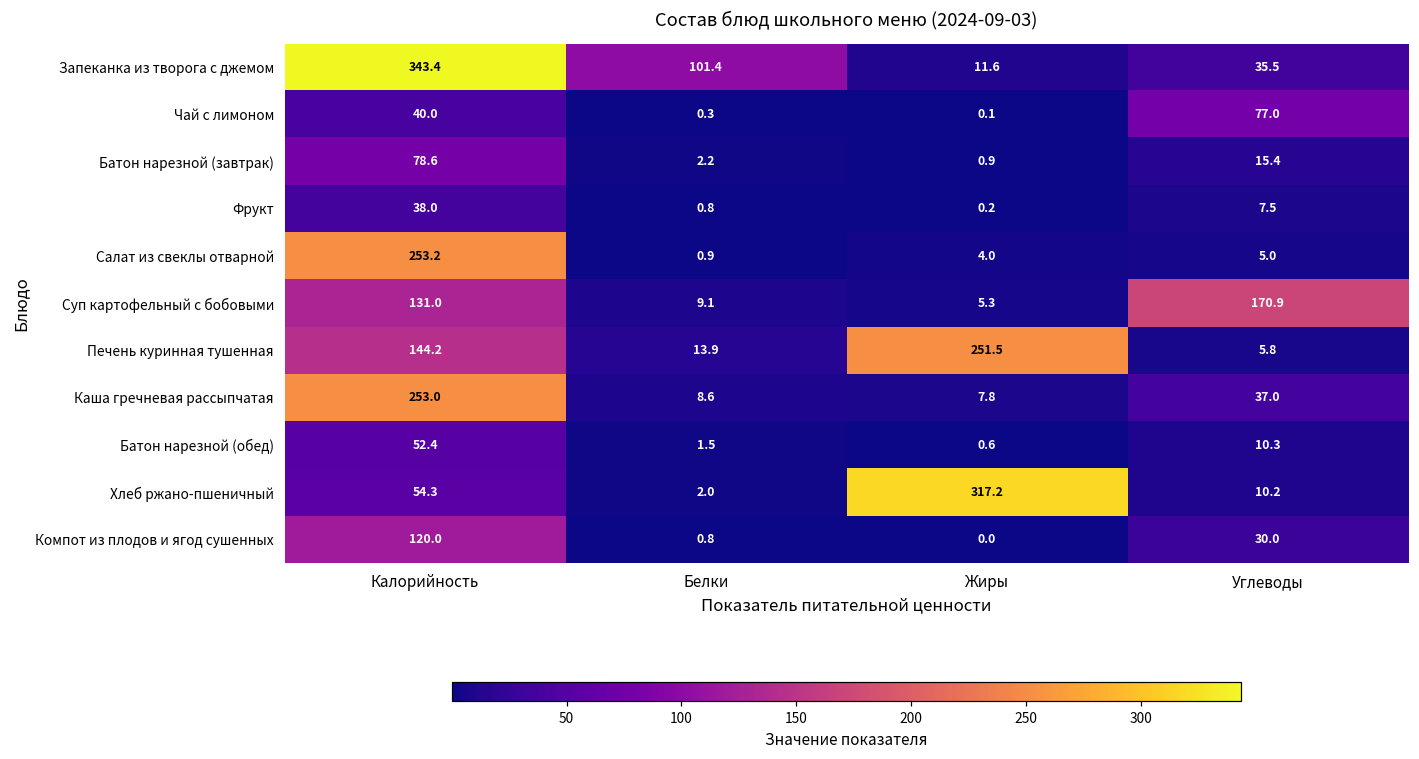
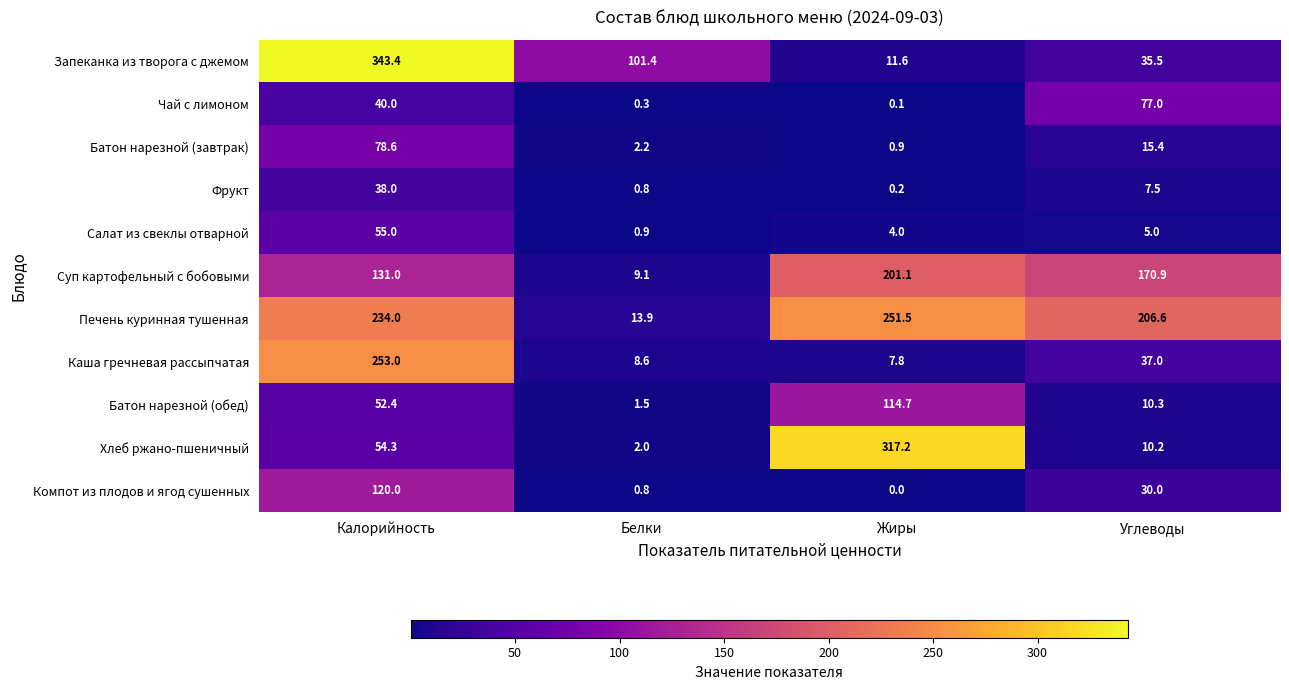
Салат из свеклы отварной, Калорийность: 253.2 -> 55.0
Суп картофельный с бобовыми, Жиры: 5.3 -> 201.1
Печень куринная тушенная, Калорийность: 144.2 -> 234.0
Печень куринная тушенная, Углеводы: 5.8 -> 206.6
Батон нарезной (обед), Жиры: 0.6 -> 114.7
